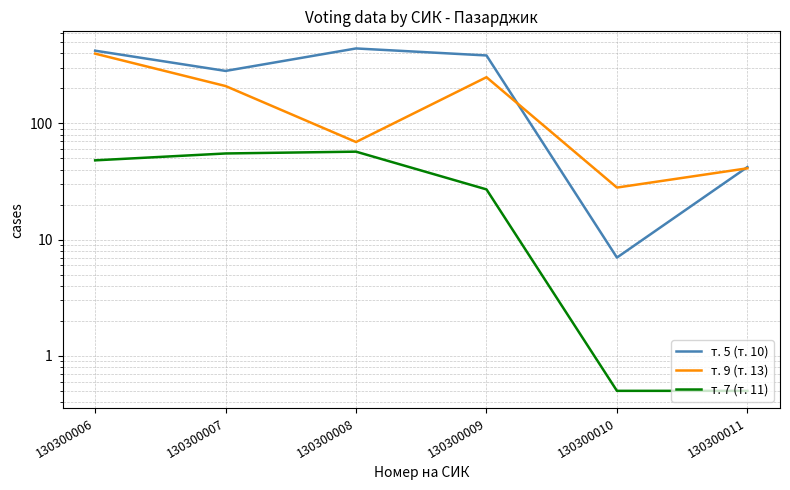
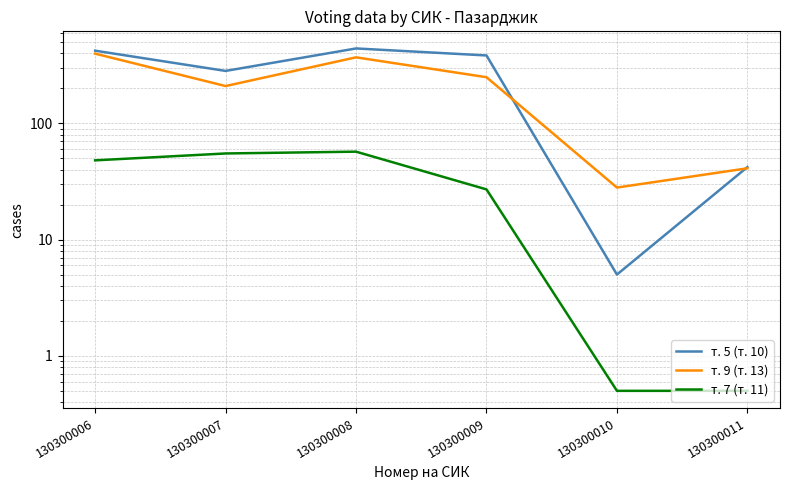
т. 9 (т. 13), 130300008: 70 -> 370
т. 5 (т. 10), 130300010: 7 -> 5
